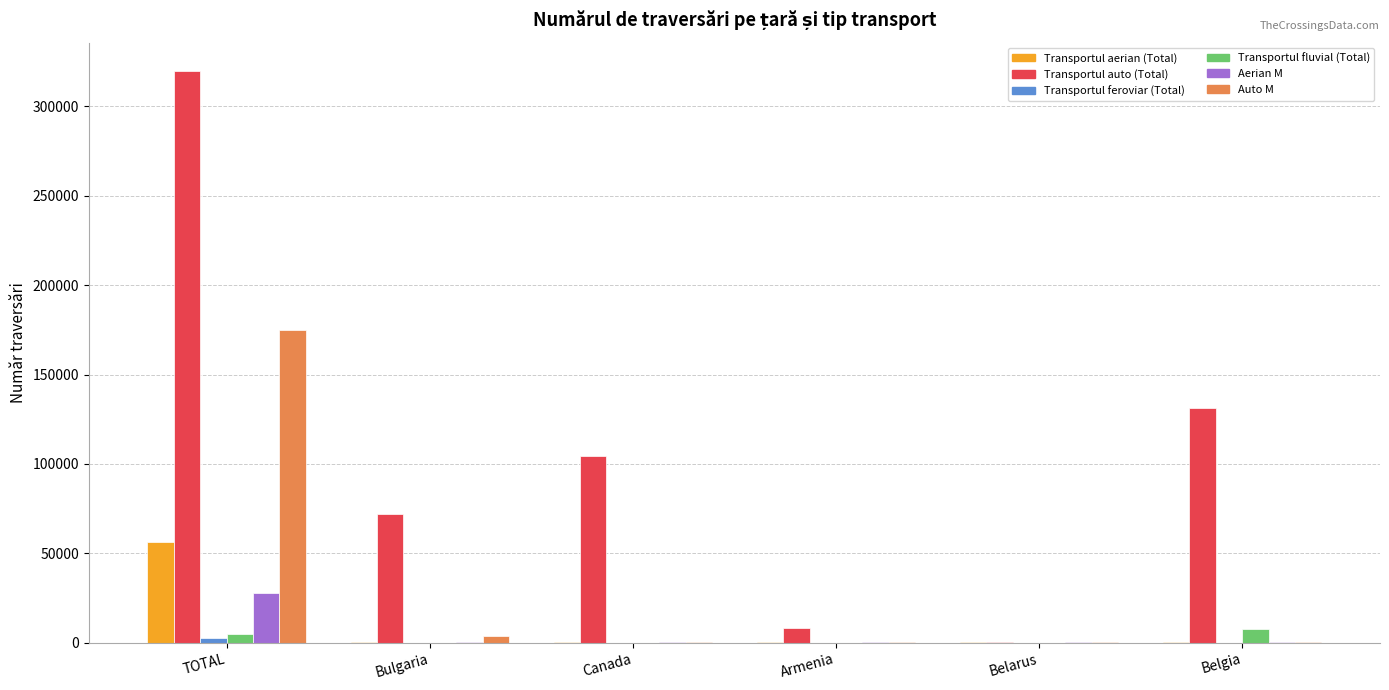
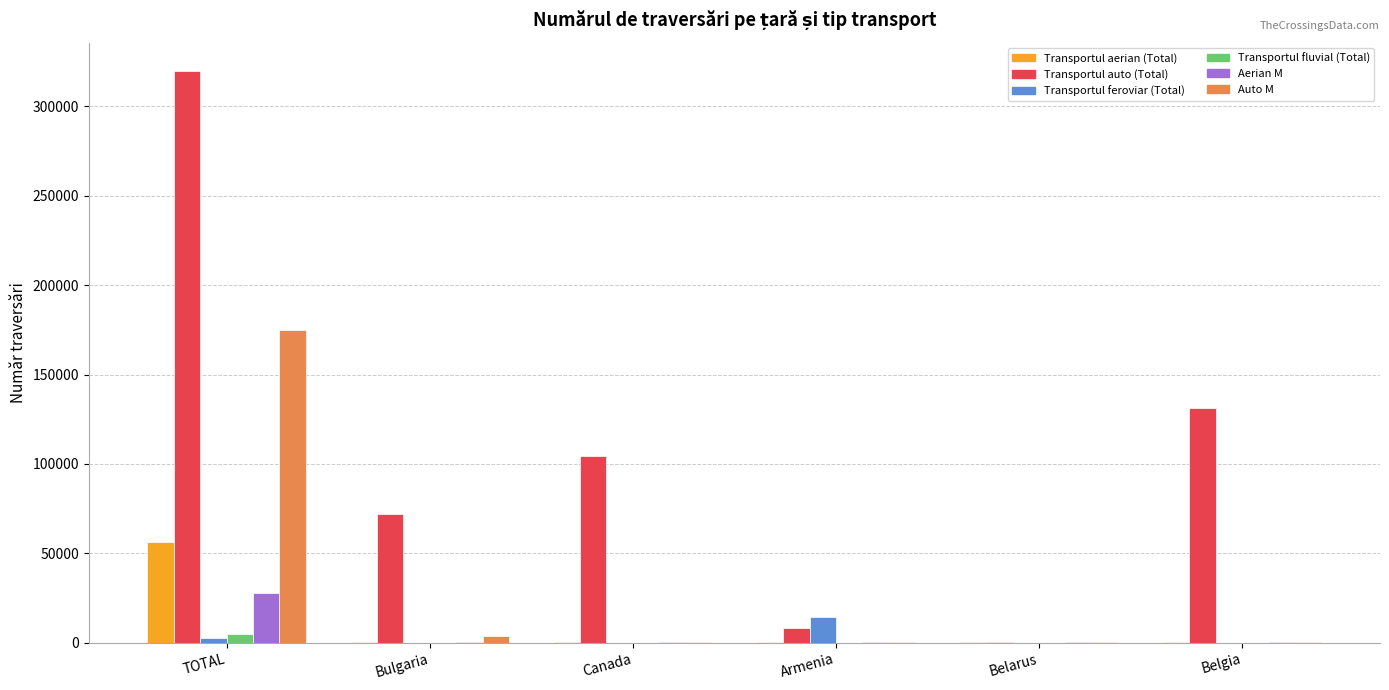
Transportul feroviar (Total), Armenia: 0 -> 14000
Transportul fluvial (Total), Belgia: 8000 -> 0
